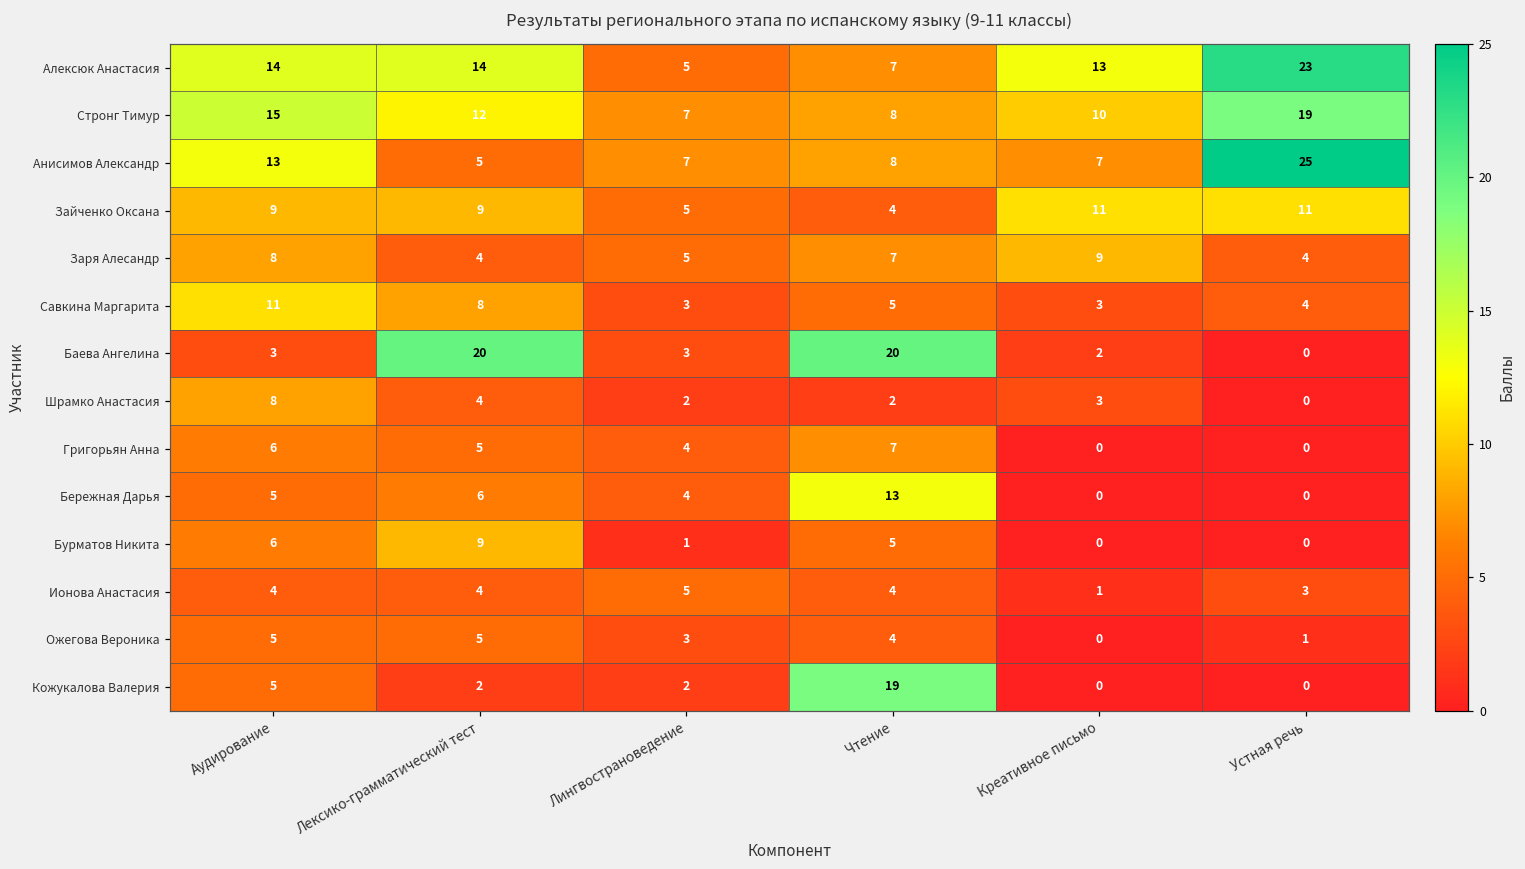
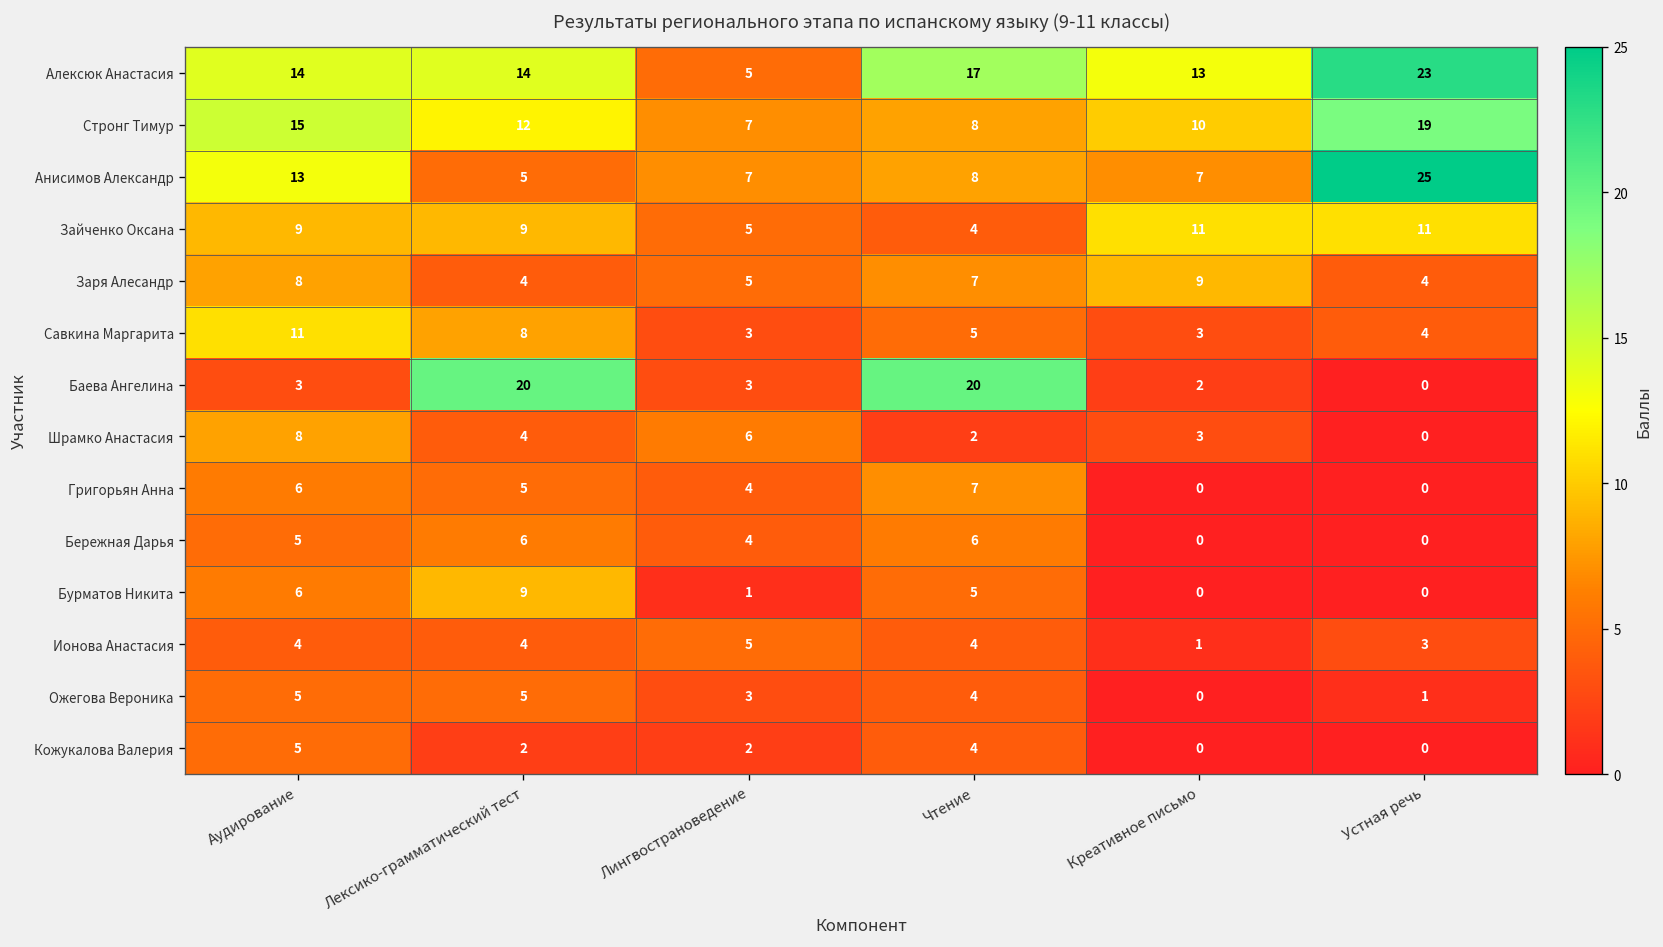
Алексюк Анастасия, Чтение: 7 -> 17
Шрамко Анастасия, Лингвострановедение: 2 -> 6
Бережная Дарья, Чтение: 13 -> 6
Кожукалова Валерия, Чтение: 19 -> 4
